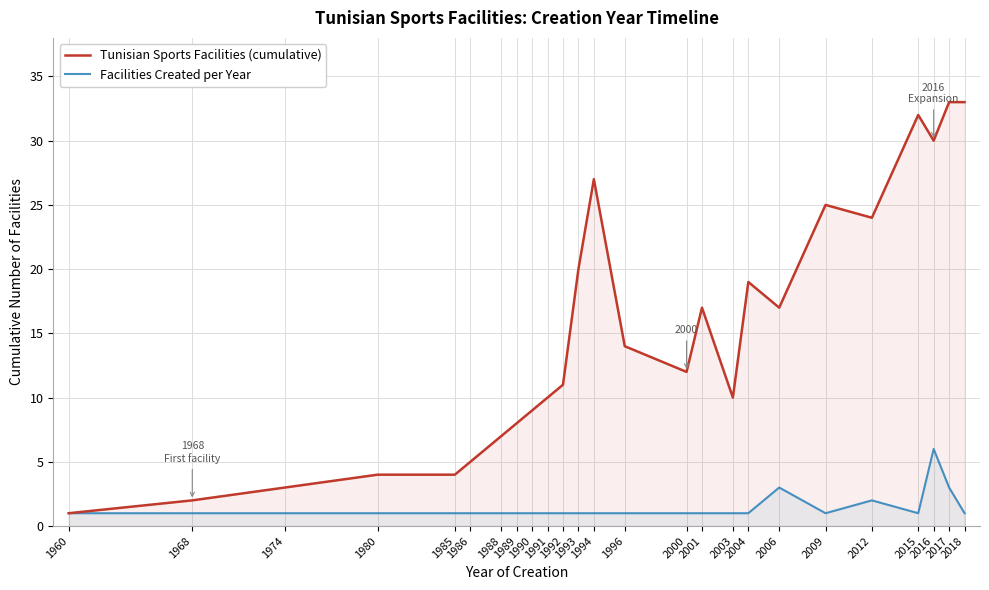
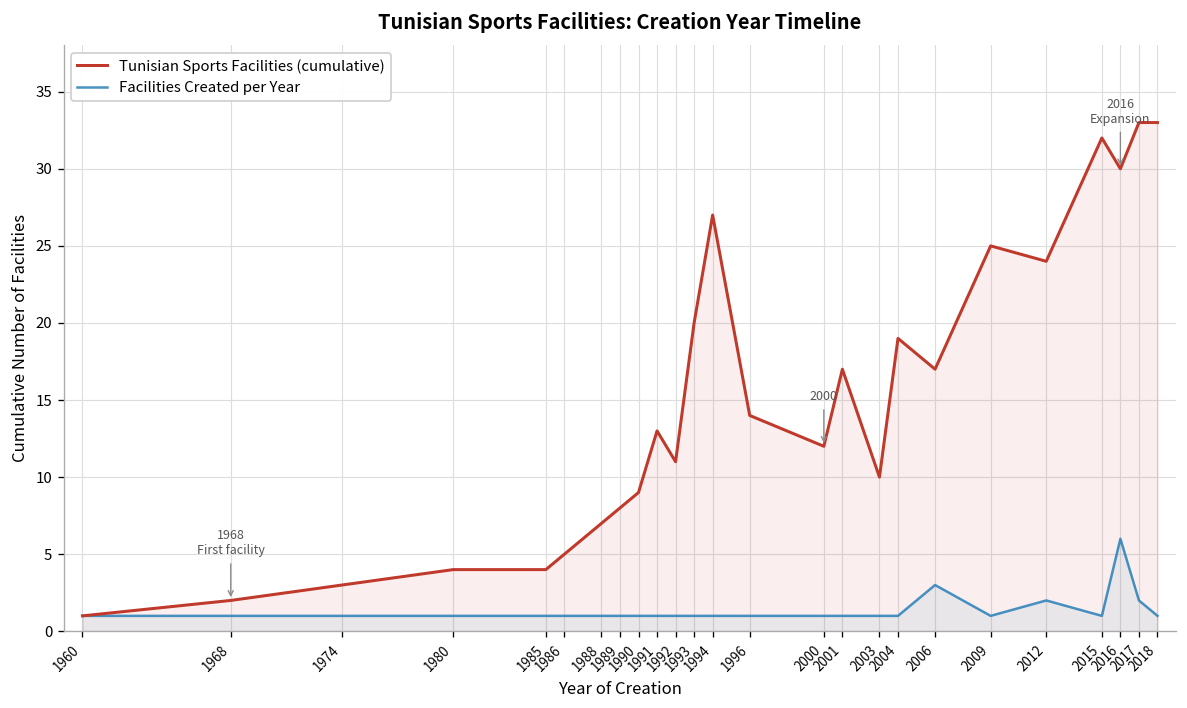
Tunisian Sports Facilities (cumulative), 1991: 10 -> 13
Facilities Created per Year, 2017: 3 -> 2
